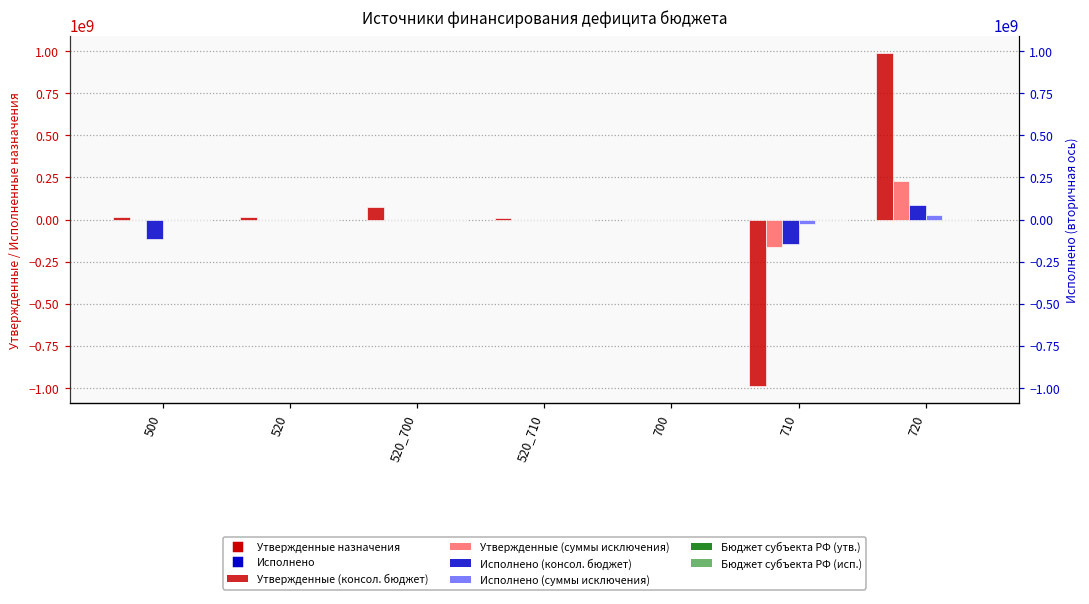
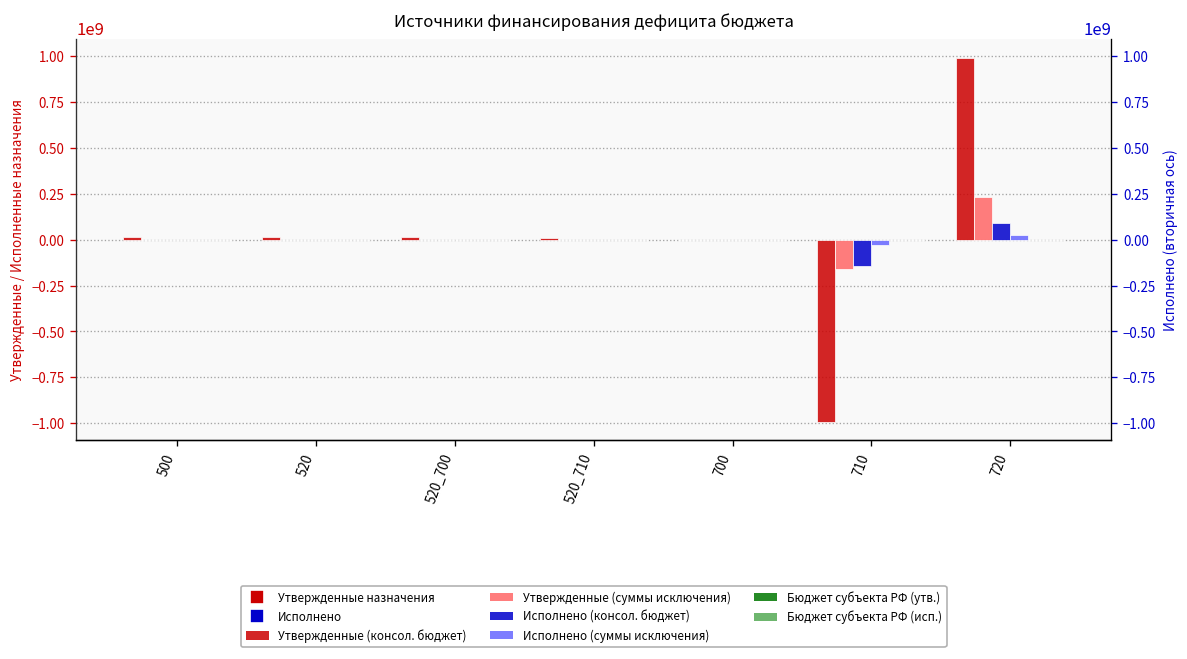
Исполнено (консол. бюджет), 500: -120000000 -> 0
Утвержденные (консол. бюджет), 520_700: 70000000 -> 10000000
